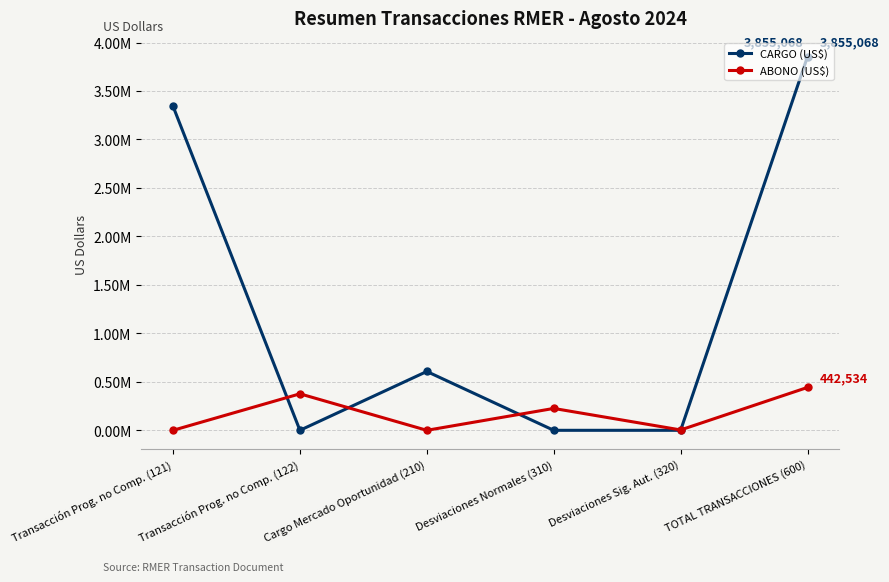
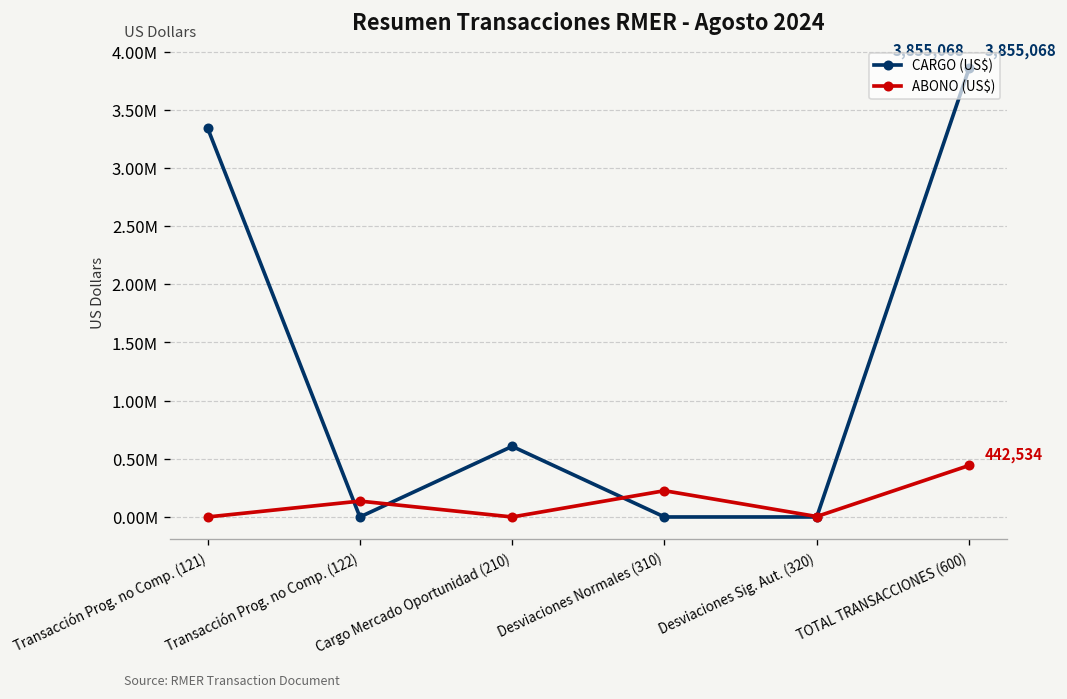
ABONO (US$), Transacción Prog. no Comp. (122): 400000 -> 100000
